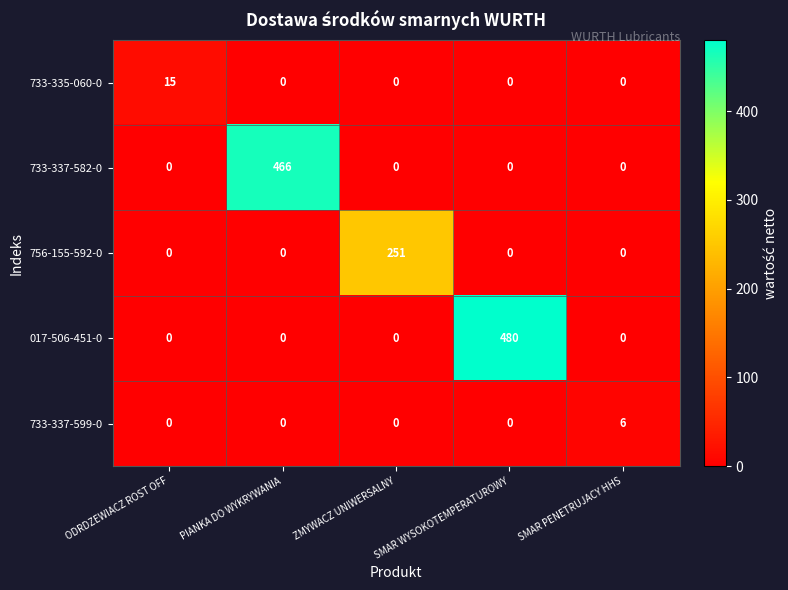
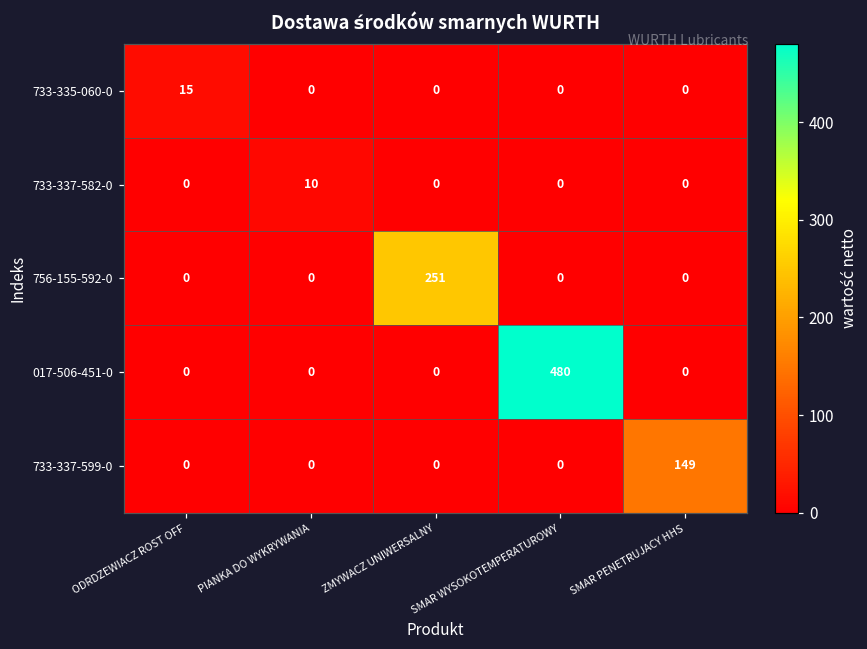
733-337-582-0, PIANKA DO WYKRYWANIA: 466 -> 10
733-337-599-0, SMAR PENETRUJACY HHS: 6 -> 149
